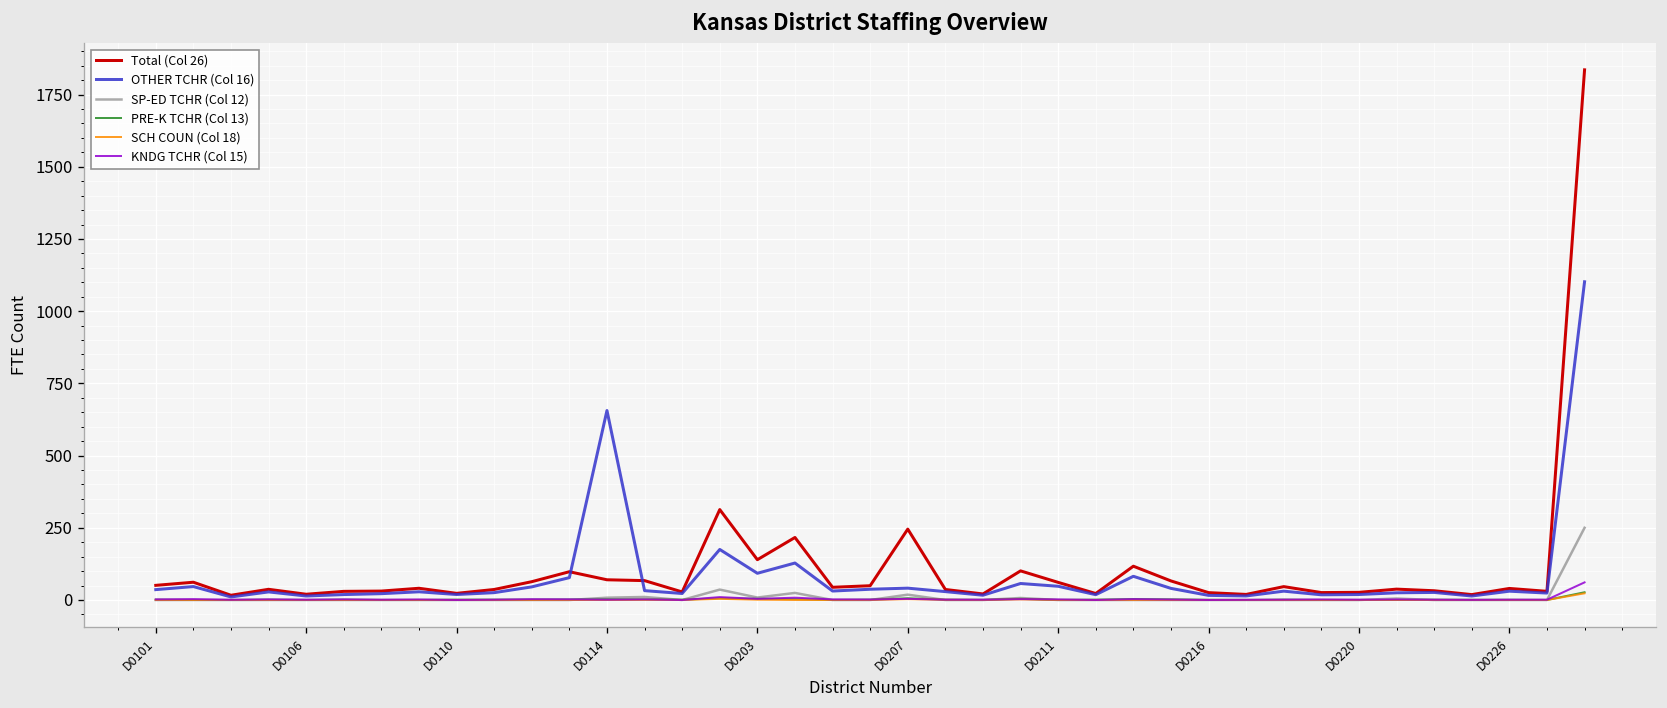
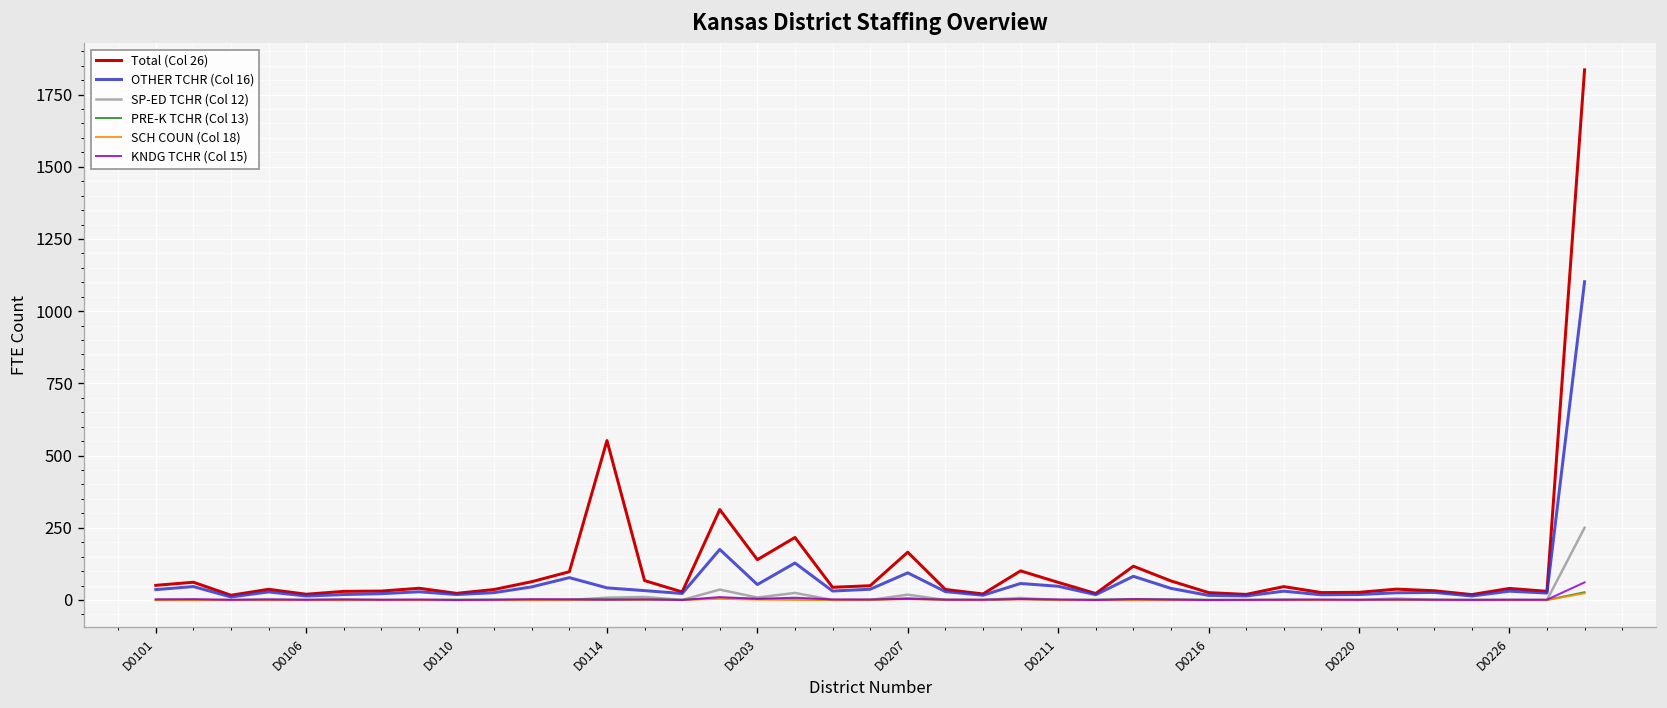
Total (Col 26), D0114: 70 -> 550
OTHER TCHR (Col 16), D0114: 660 -> 40
OTHER TCHR (Col 16), D0203: 90 -> 50
Total (Col 26), D0207: 250 -> 170
OTHER TCHR (Col 16), D0207: 40 -> 90
